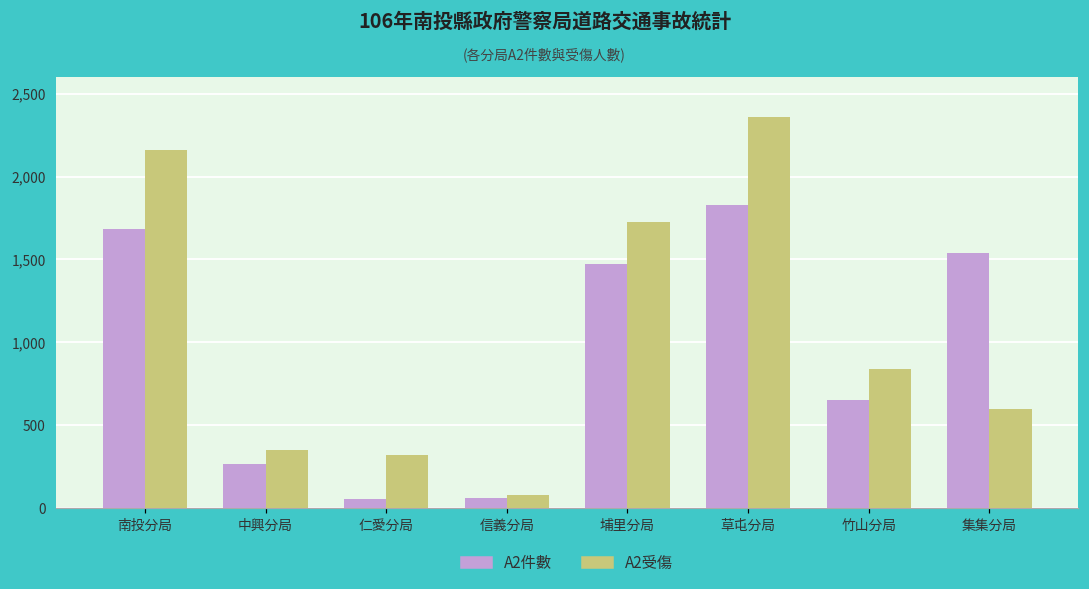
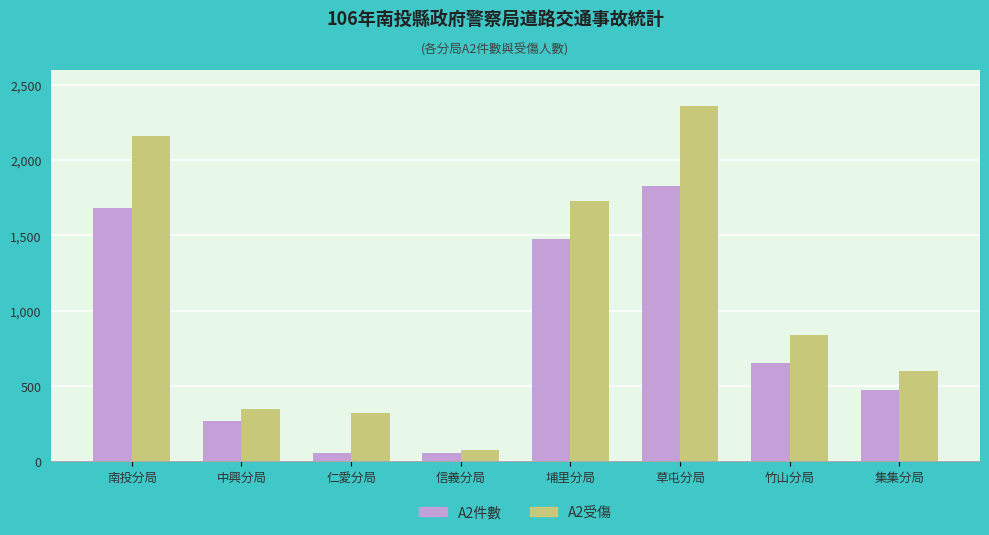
A2件數, 集集分局: 1,540 -> 480
